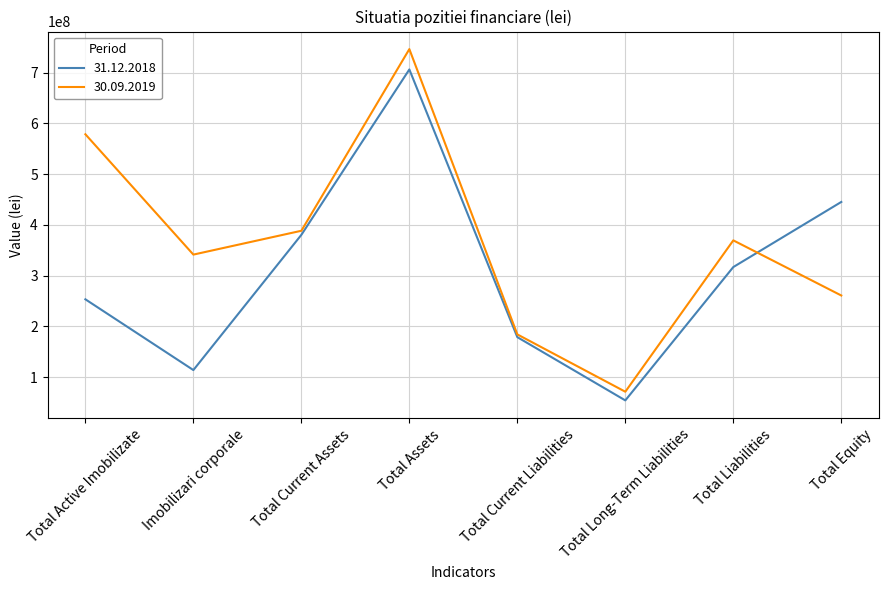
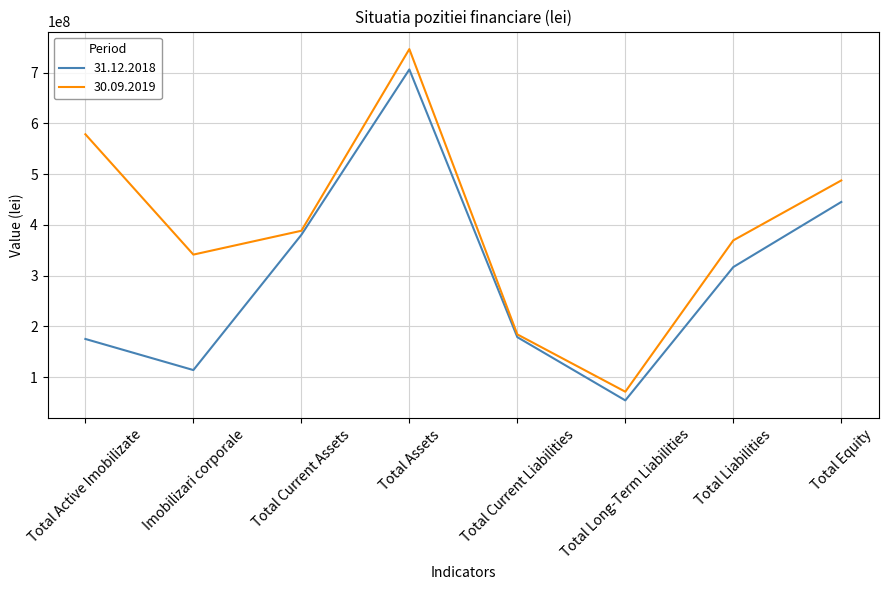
31.12.2018, Total Active Imobilizate: 250000000 -> 180000000
30.09.2019, Total Equity: 260000000 -> 490000000
